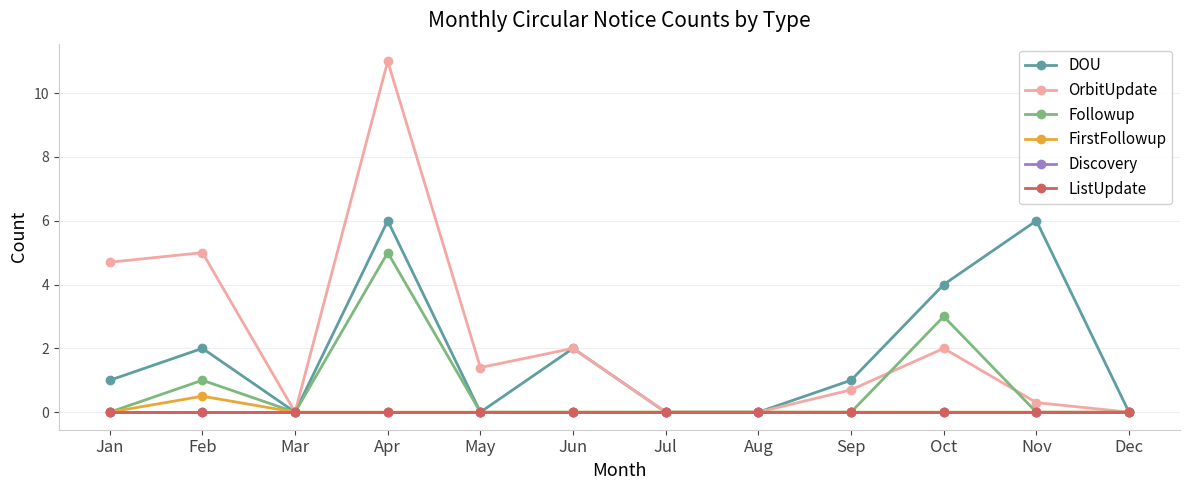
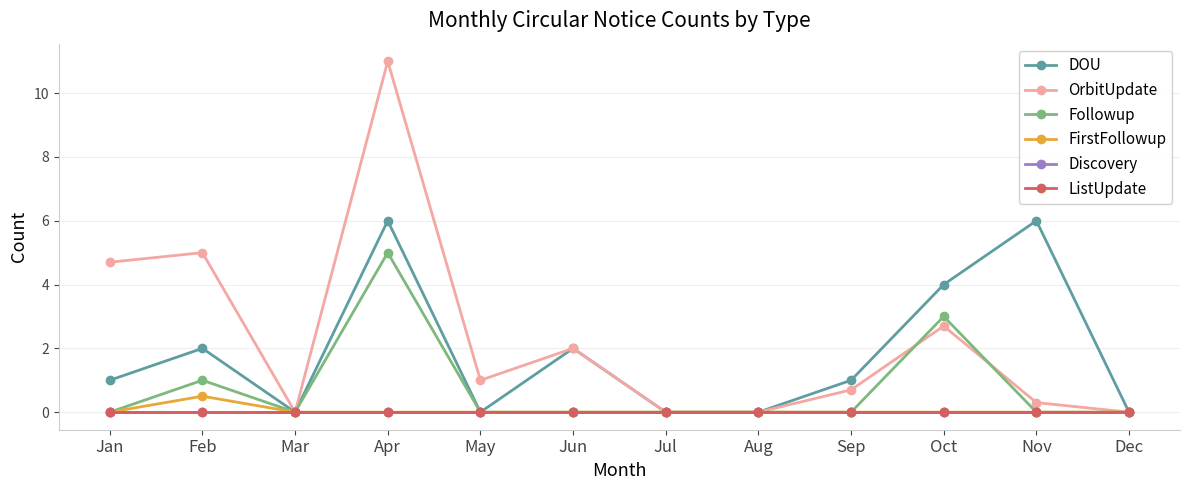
OrbitUpdate, May: 1.4 -> 1.0
OrbitUpdate, Oct: 2.0 -> 2.7
